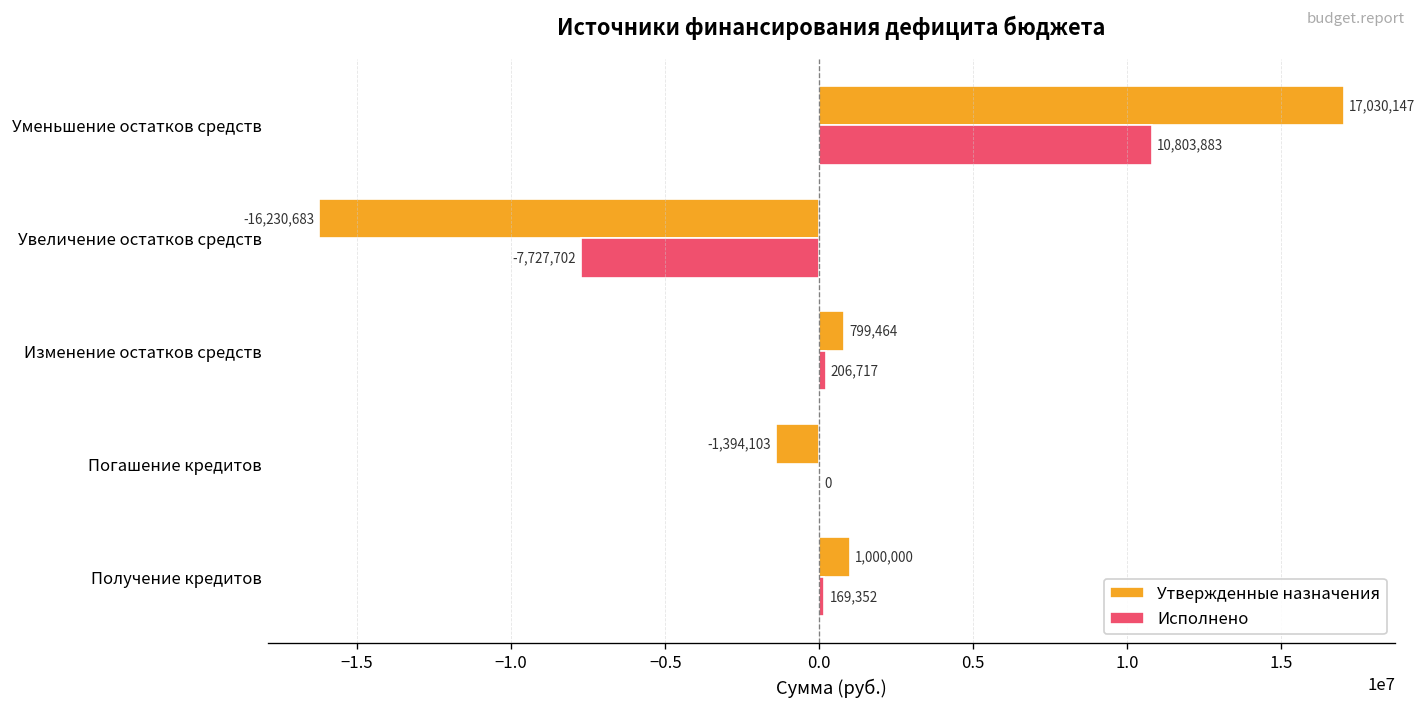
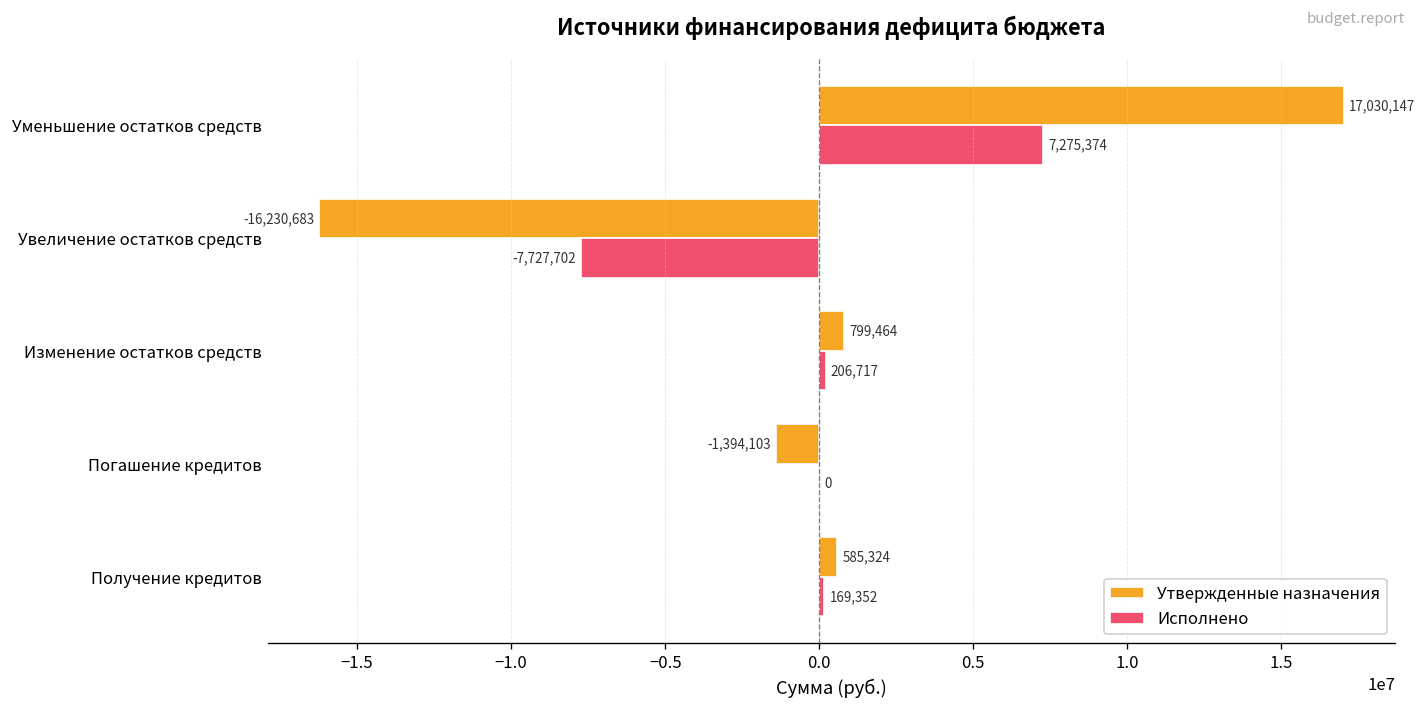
Исполнено, Уменьшение остатков средств: 10,803,883 -> 7,275,374
Утвержденные назначения, Получение кредитов: 1,000,000 -> 585,324
